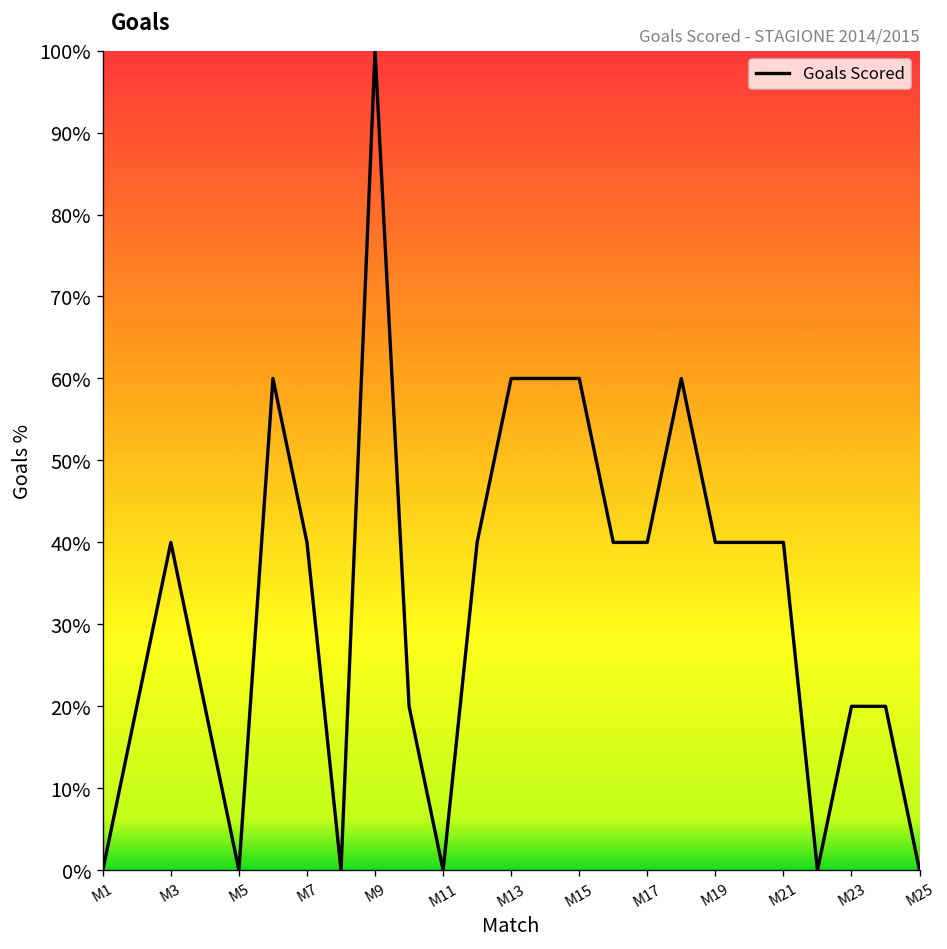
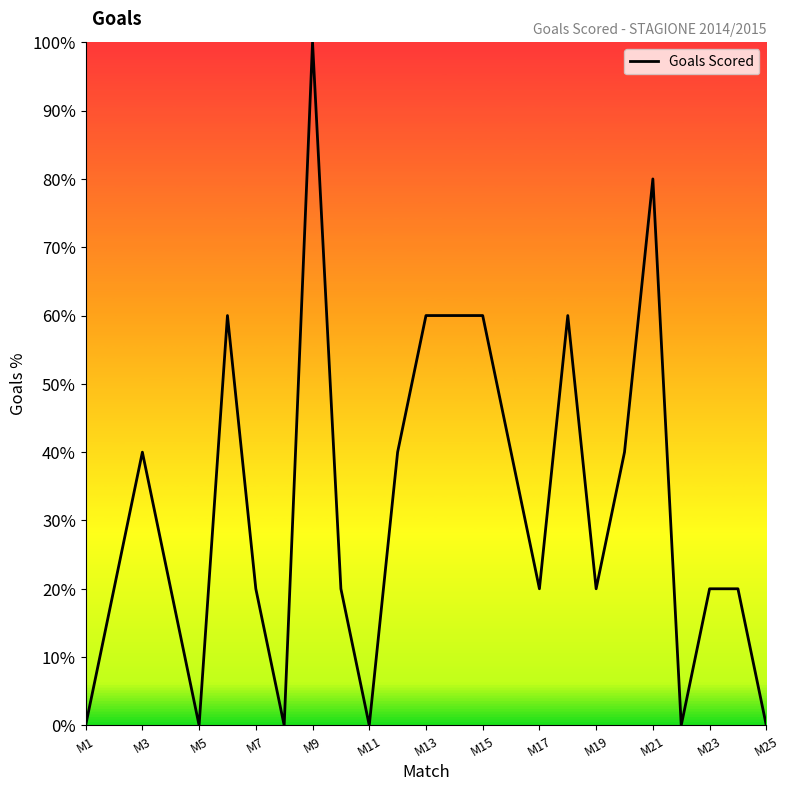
M7: 40% -> 20%
M17: 40% -> 20%
M19: 40% -> 20%
M21: 40% -> 80%
